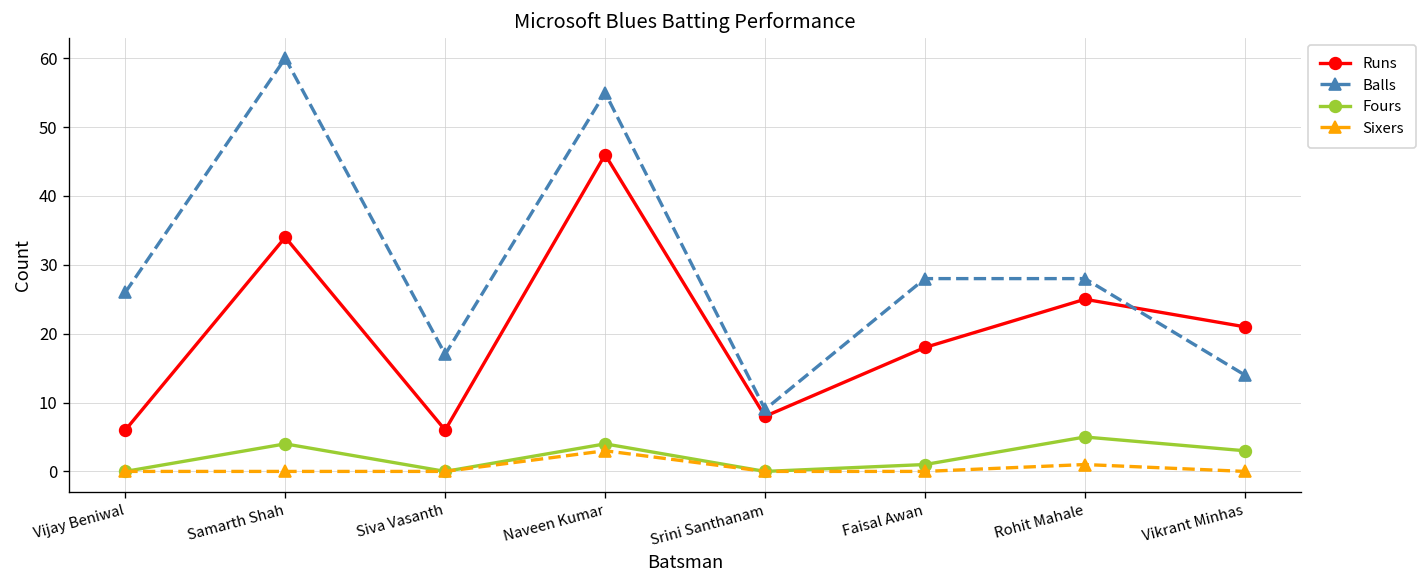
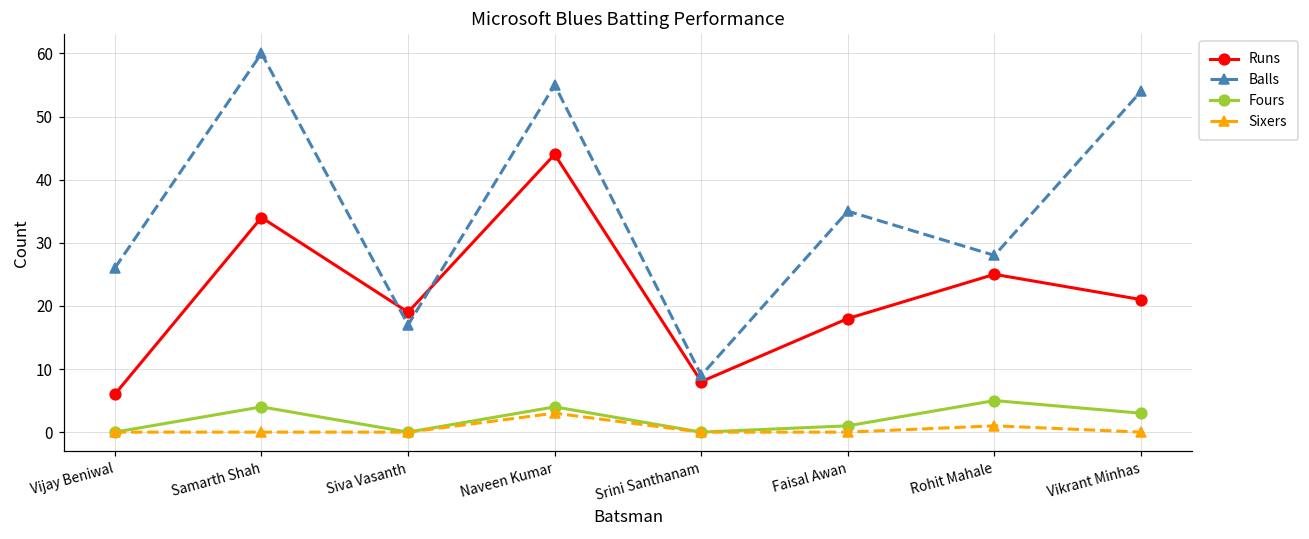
Runs, Siva Vasanth: 6 -> 19
Runs, Naveen Kumar: 46 -> 44
Balls, Faisal Awan: 28 -> 35
Balls, Vikrant Minhas: 14 -> 54
